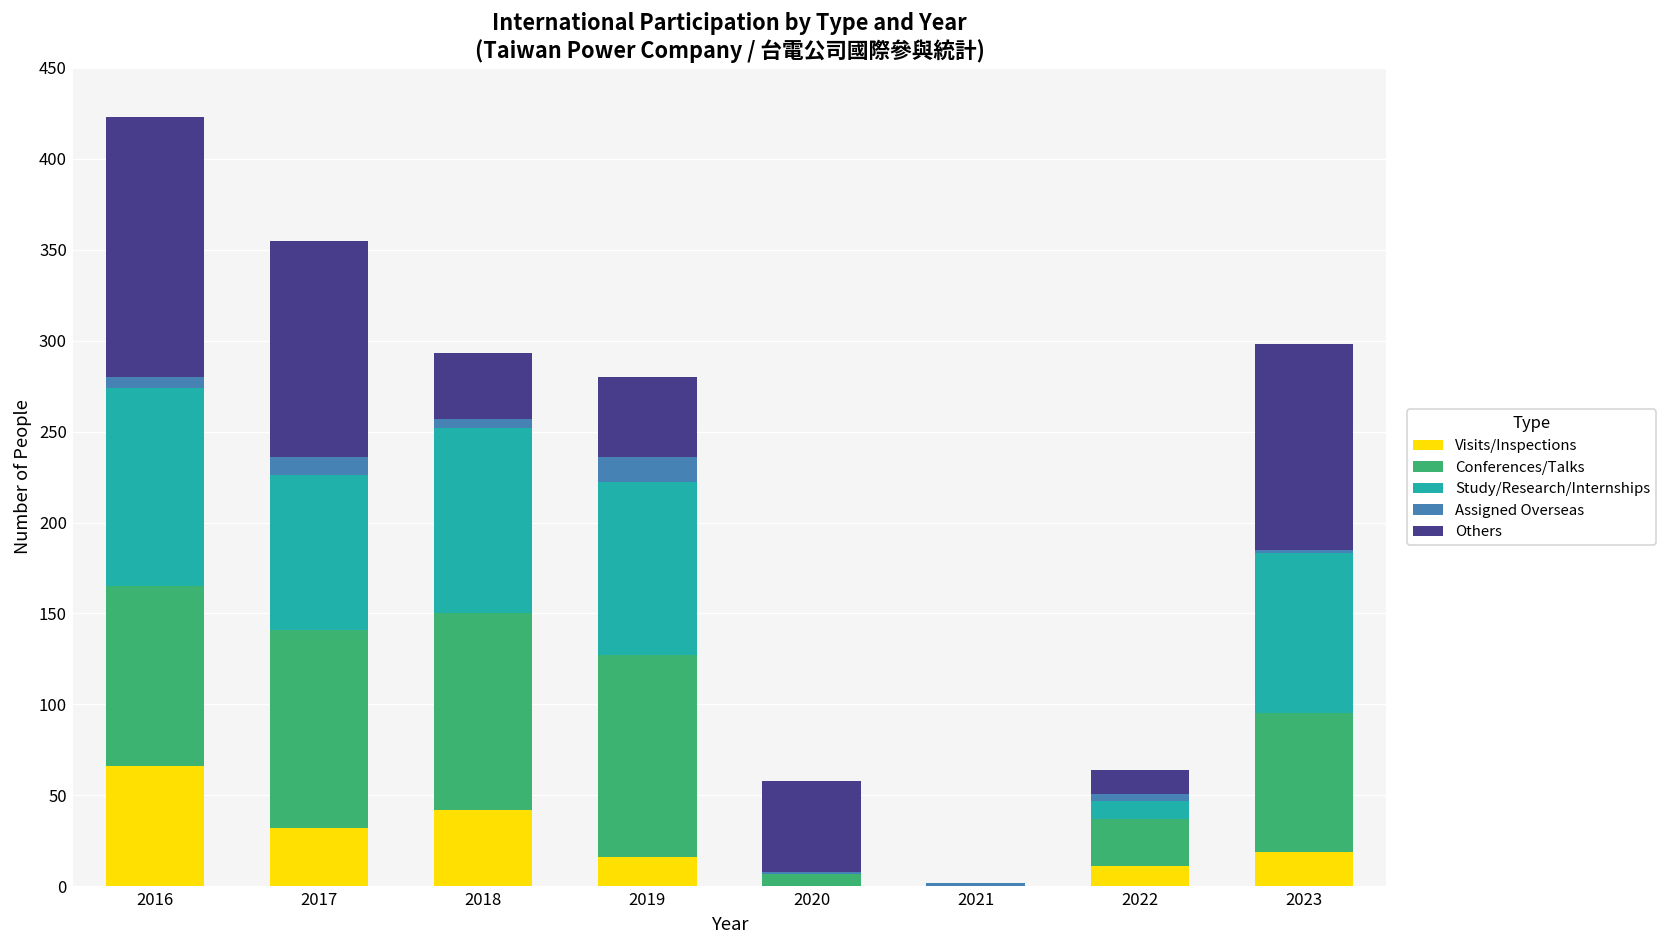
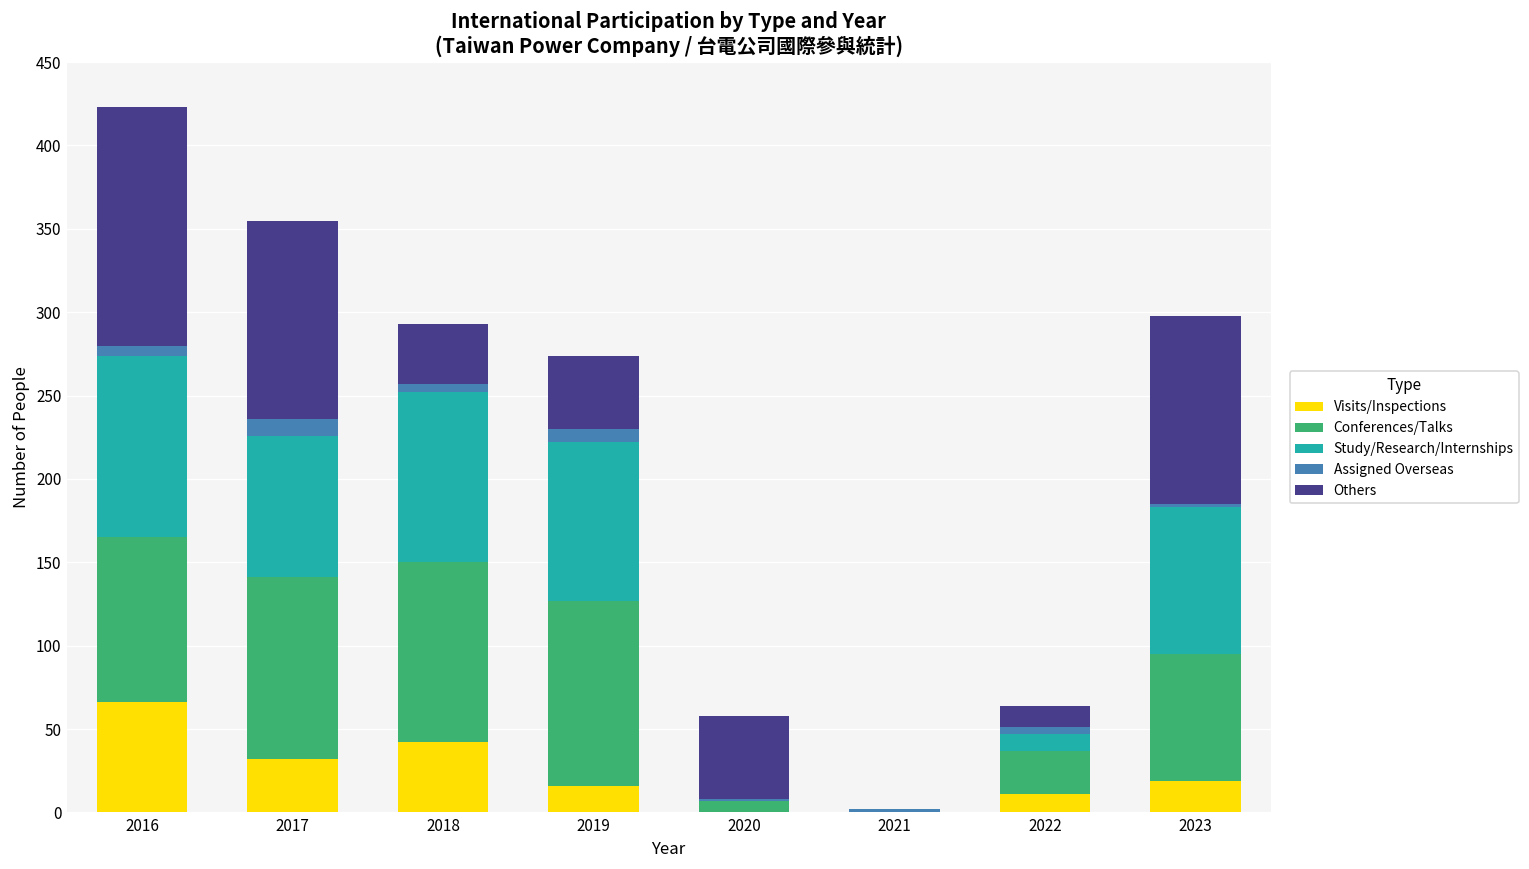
Assigned Overseas, 2019: 14 -> 8
